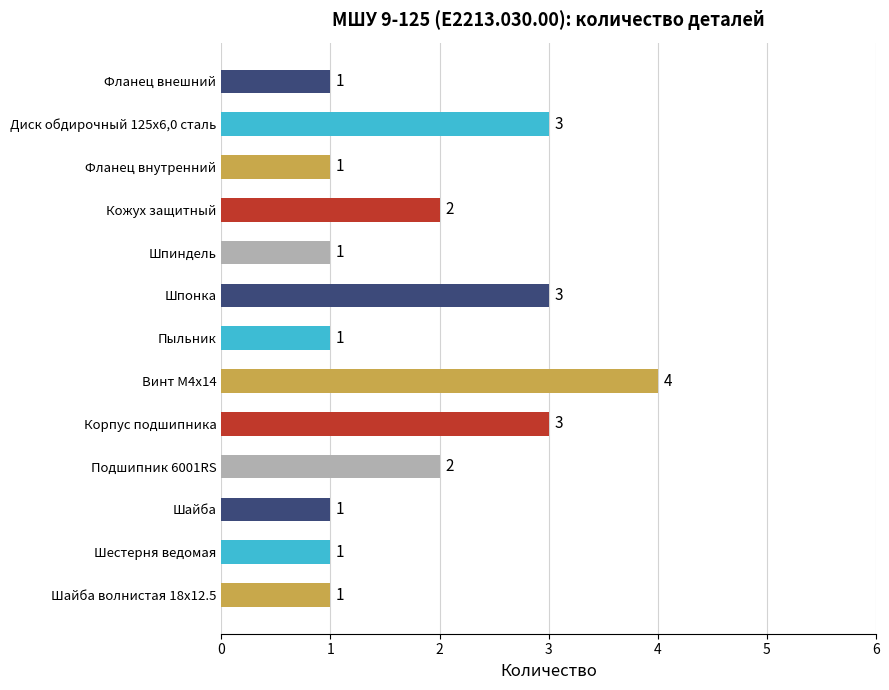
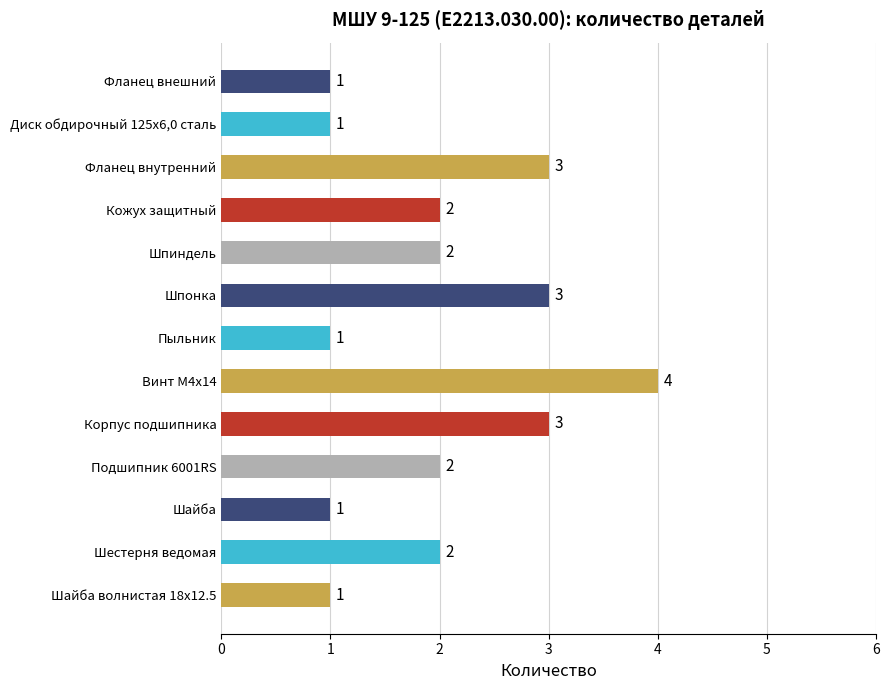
Диск обдирочный 125х6,0 сталь: 3 -> 1
Фланец внутренний: 1 -> 3
Шпиндель: 1 -> 2
Шестерня ведомая: 1 -> 2
